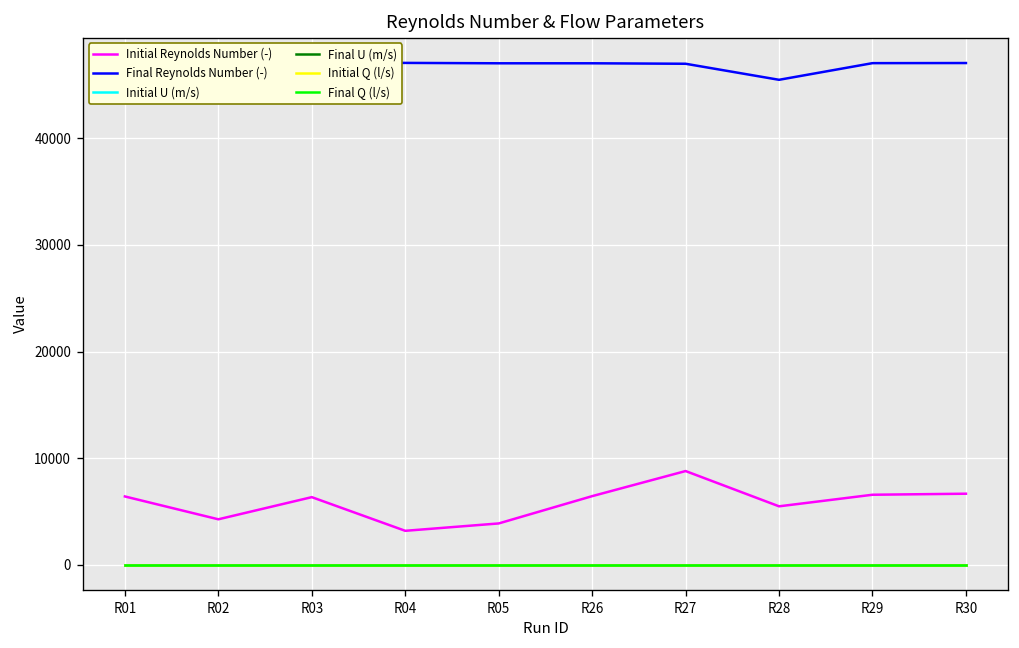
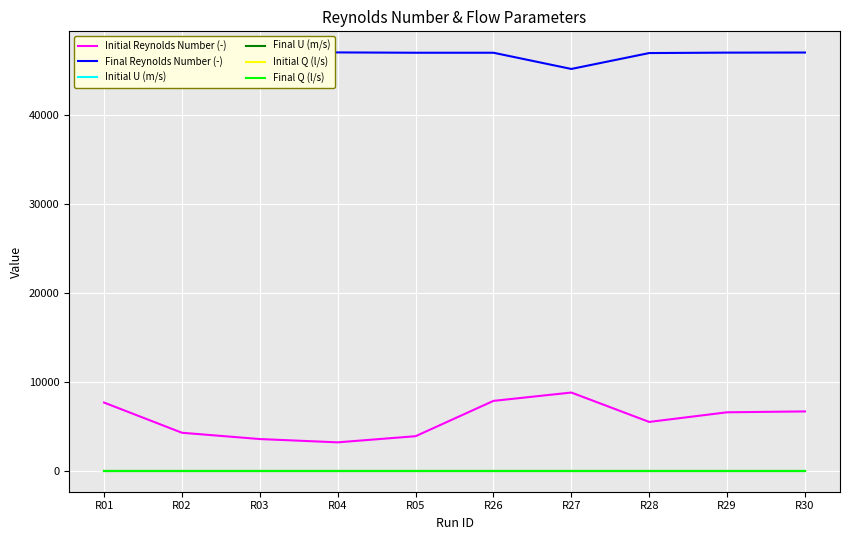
Initial Reynolds Number (-), R01: 6000 -> 8000
Initial Reynolds Number (-), R03: 6000 -> 4000
Initial Reynolds Number (-), R26: 6000 -> 8000
Final Reynolds Number (-), R27: 47000 -> 45000
Final Reynolds Number (-), R28: 45000 -> 47000
